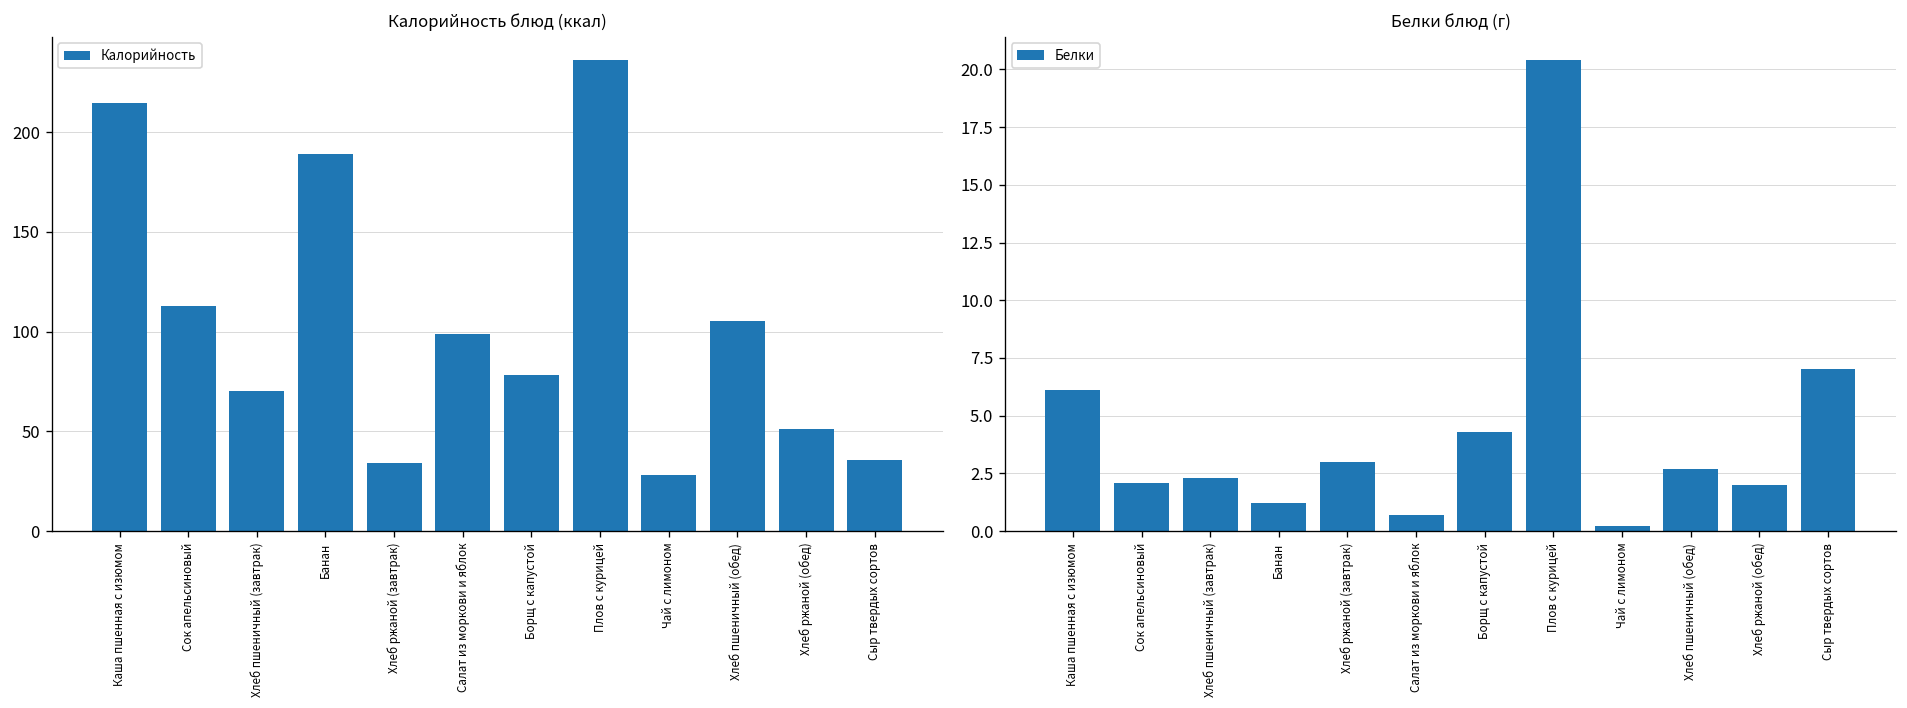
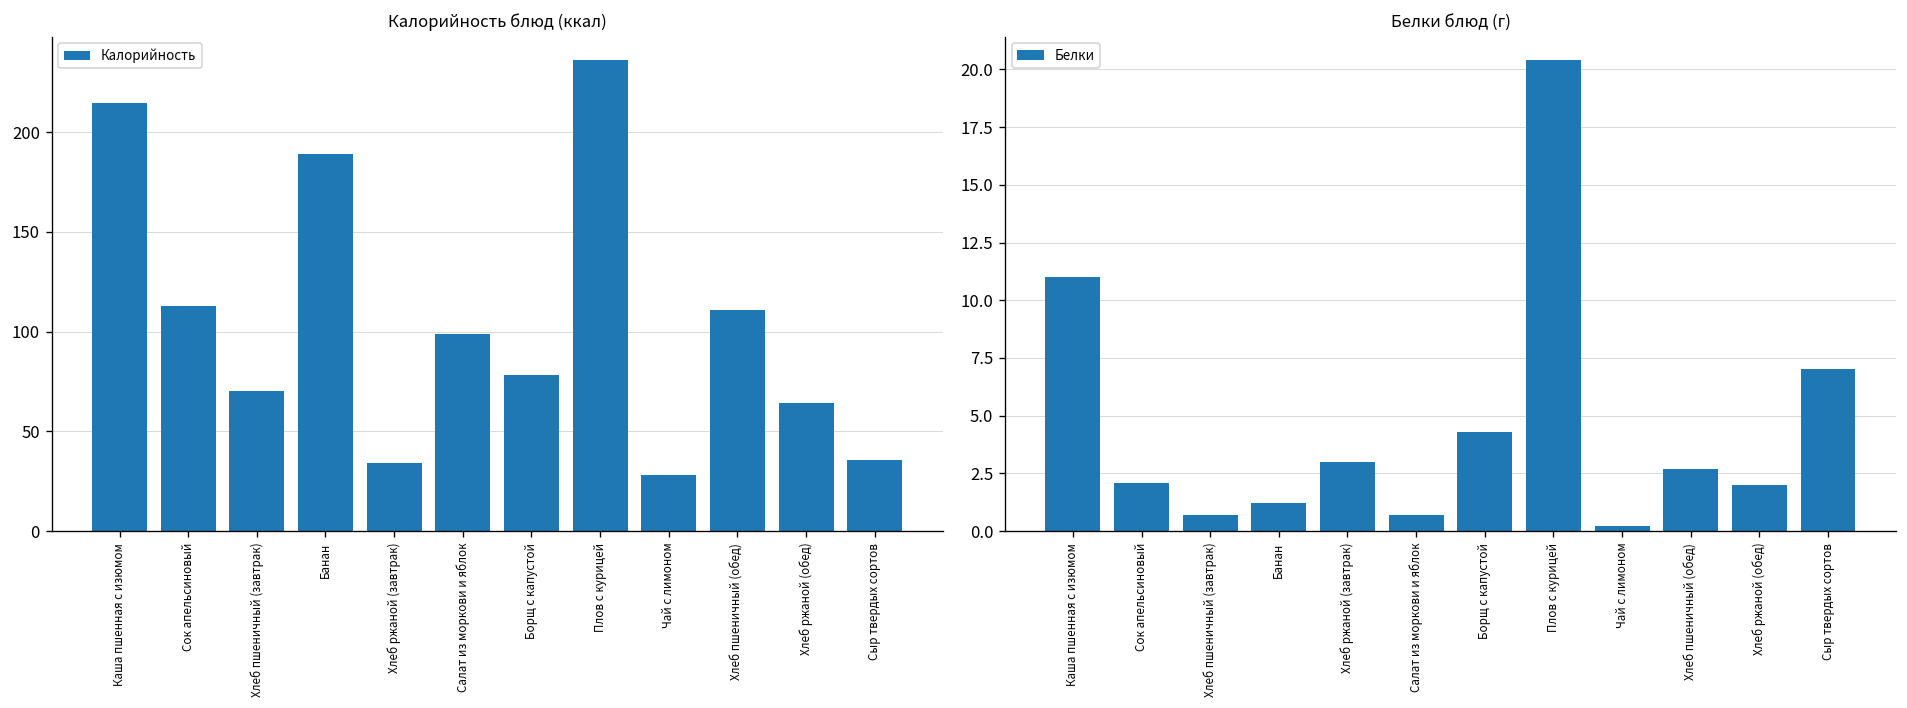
Калорийность блюд (ккал), Хлеб пшеничный (обед): 106 -> 111
Калорийность блюд (ккал), Хлеб ржаной (обед): 51 -> 64
Белки блюд (г), Каша пшенная с изюмом: 6.1 -> 11.0
Белки блюд (г), Хлеб пшеничный (завтрак): 2.3 -> 0.7
